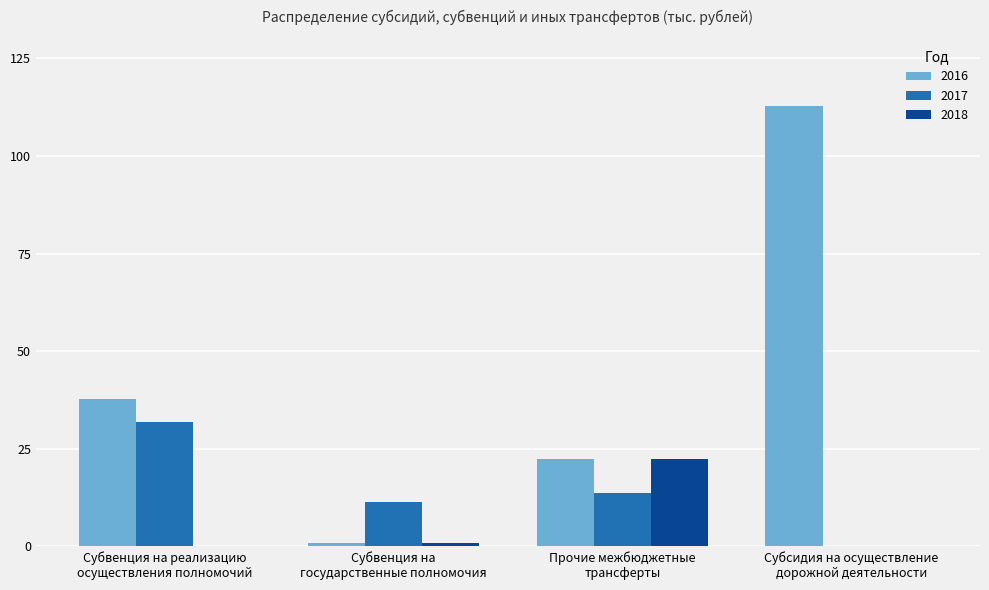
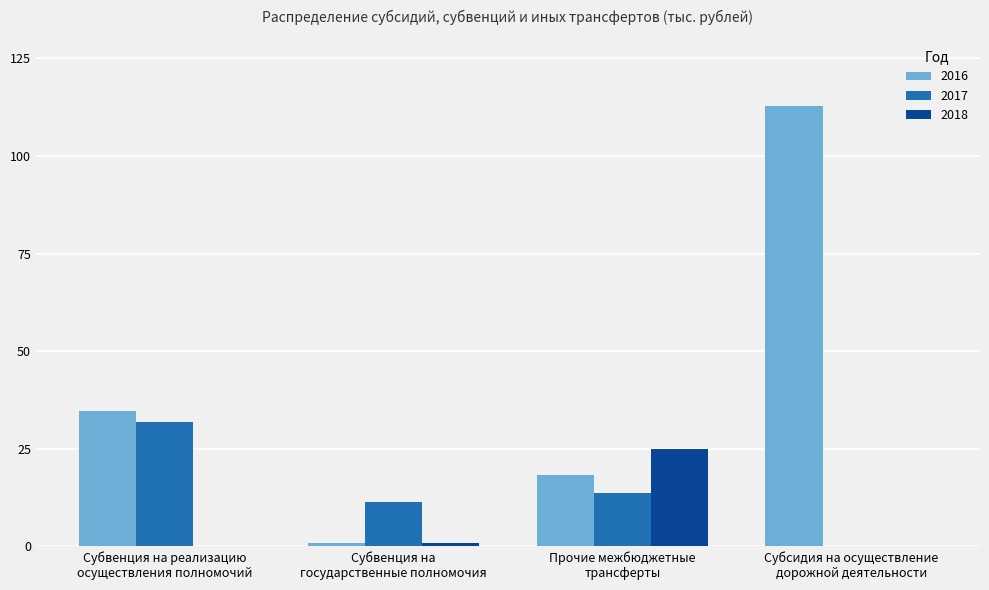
2016, Субвенция на реализацию осуществления полномочий: 38 -> 35
2016, Прочие межбюджетные трансферты: 22 -> 18
2018, Прочие межбюджетные трансферты: 22 -> 25
